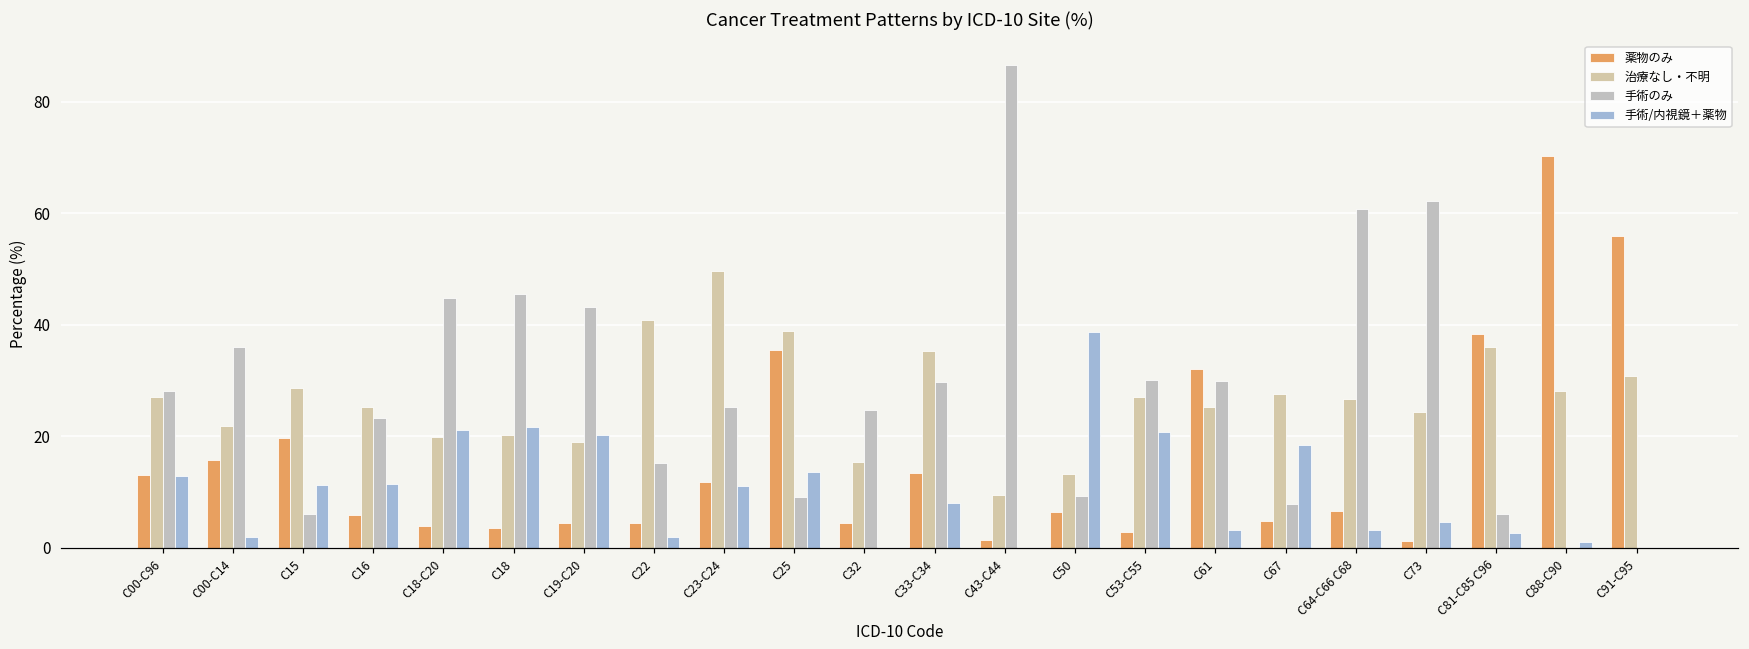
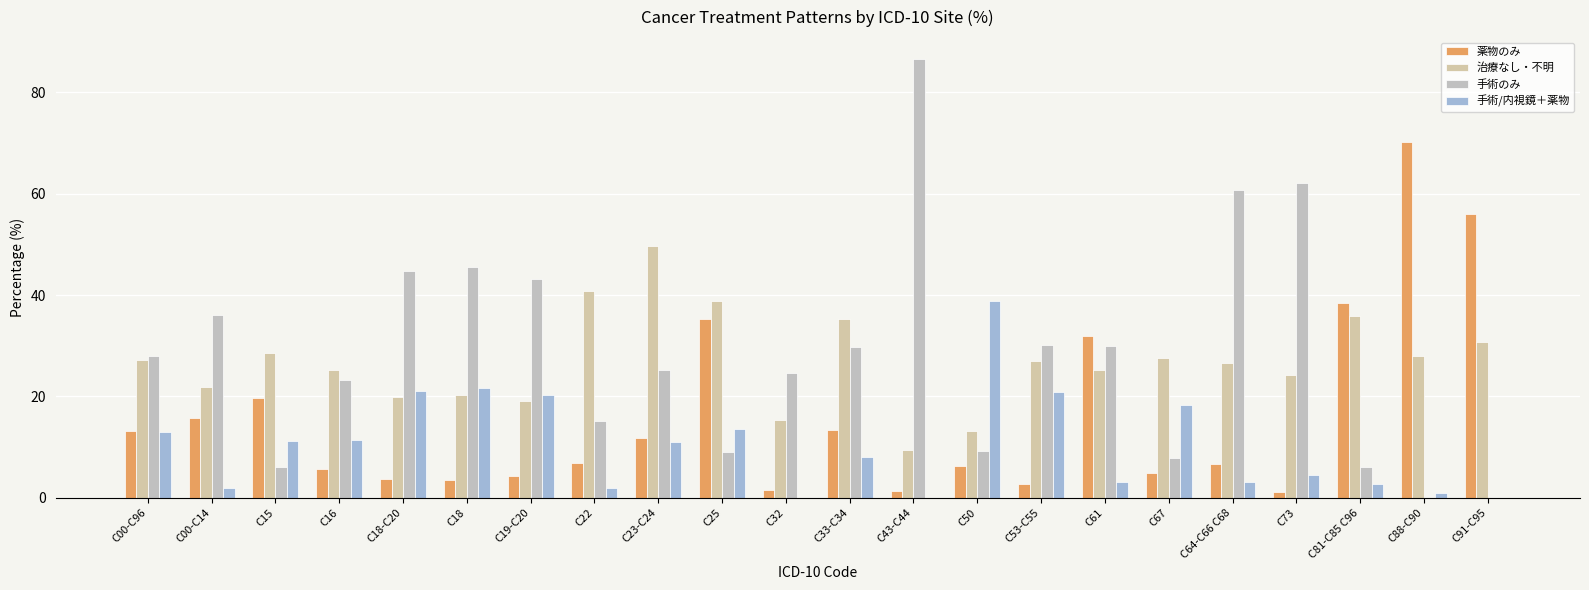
薬物のみ, C22: 4 -> 7
薬物のみ, C32: 4 -> 2
